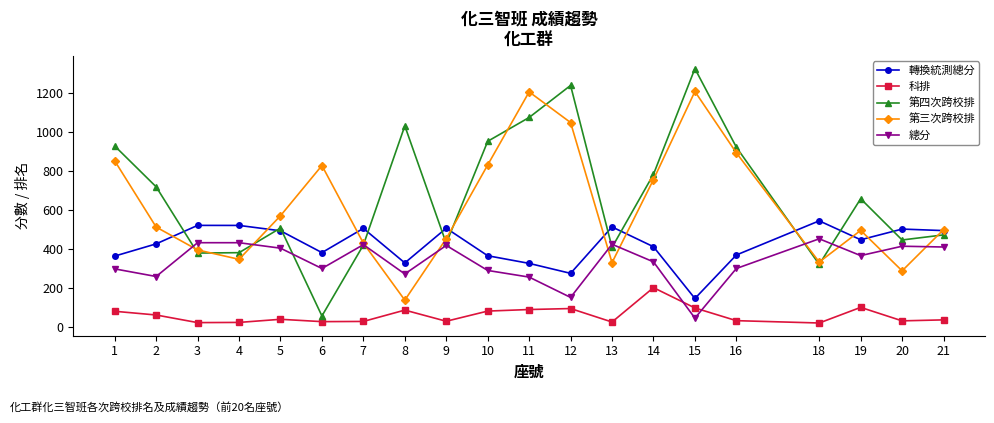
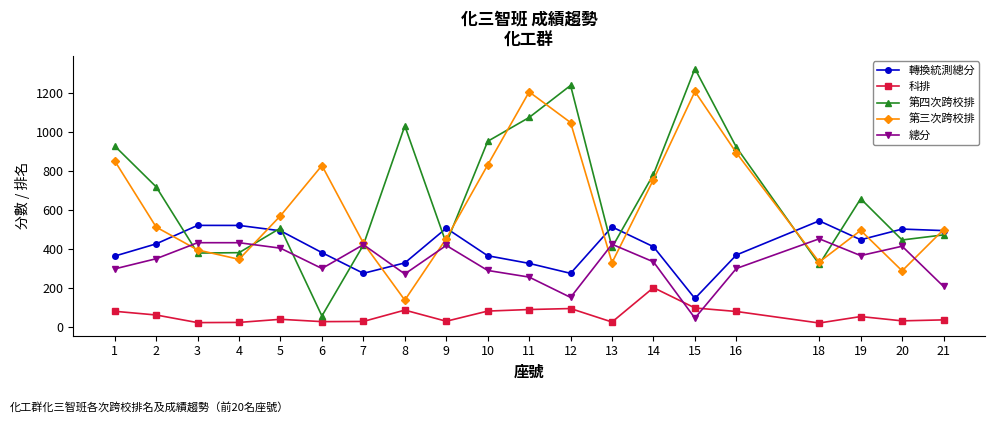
總分, 2: 260 -> 350
轉換統測總分, 7: 510 -> 280
科排, 16: 40 -> 80
科排, 19: 100 -> 60
總分, 21: 410 -> 210
